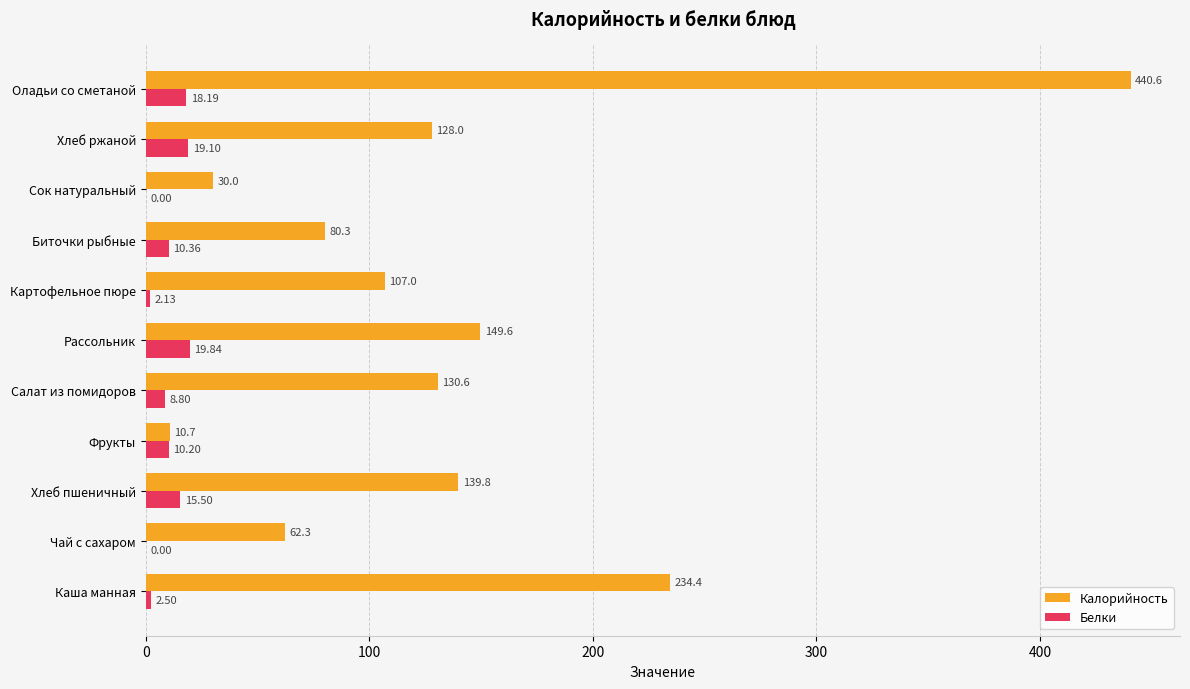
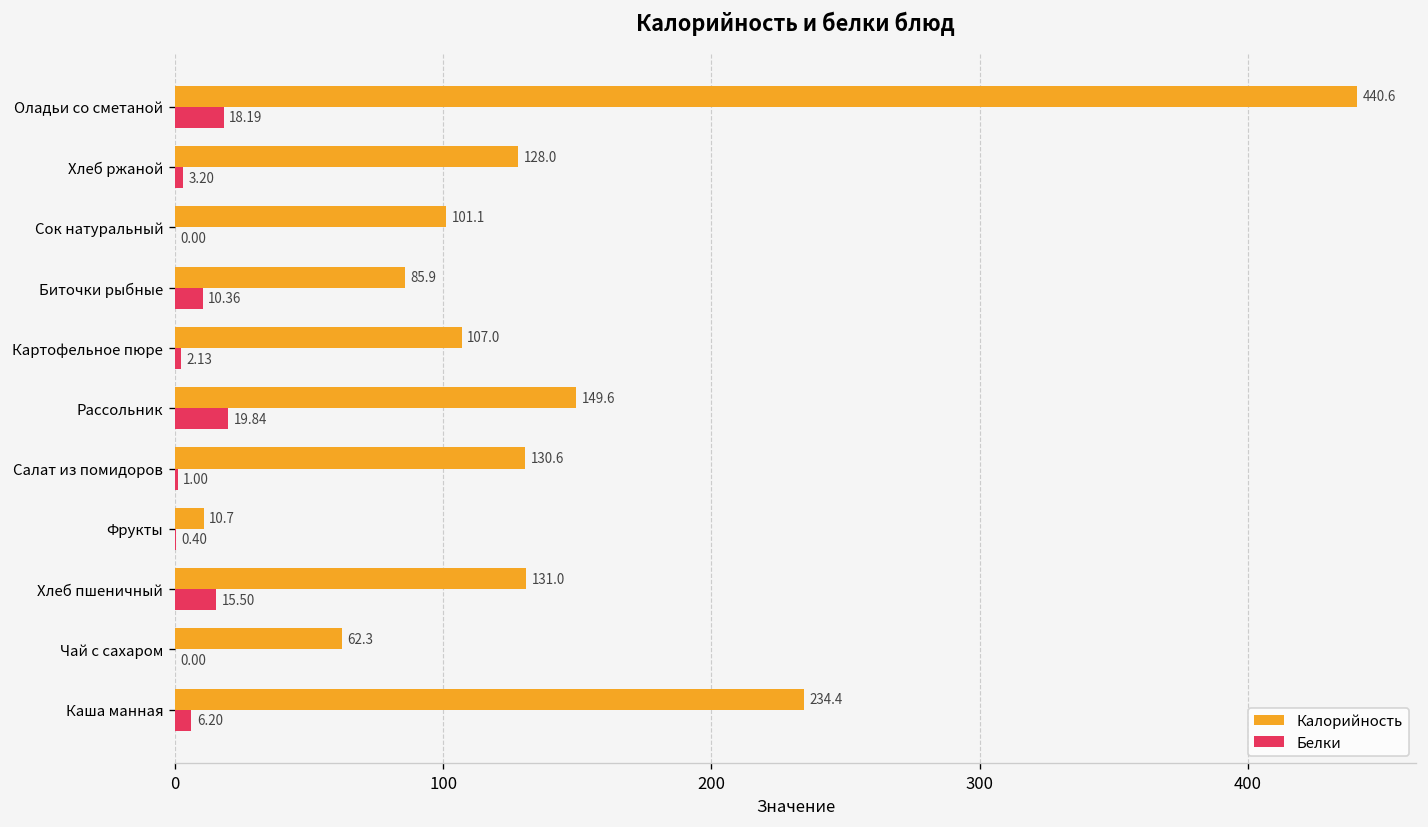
Белки, Хлеб ржаной: 19.10 -> 3.20
Калорийность, Сок натуральный: 30.0 -> 101.1
Калорийность, Биточки рыбные: 80.3 -> 85.9
Белки, Салат из помидоров: 8.80 -> 1.00
Белки, Фрукты: 10.20 -> 0.40
Калорийность, Хлеб пшеничный: 139.8 -> 131.0
Белки, Каша манная: 2.50 -> 6.20
